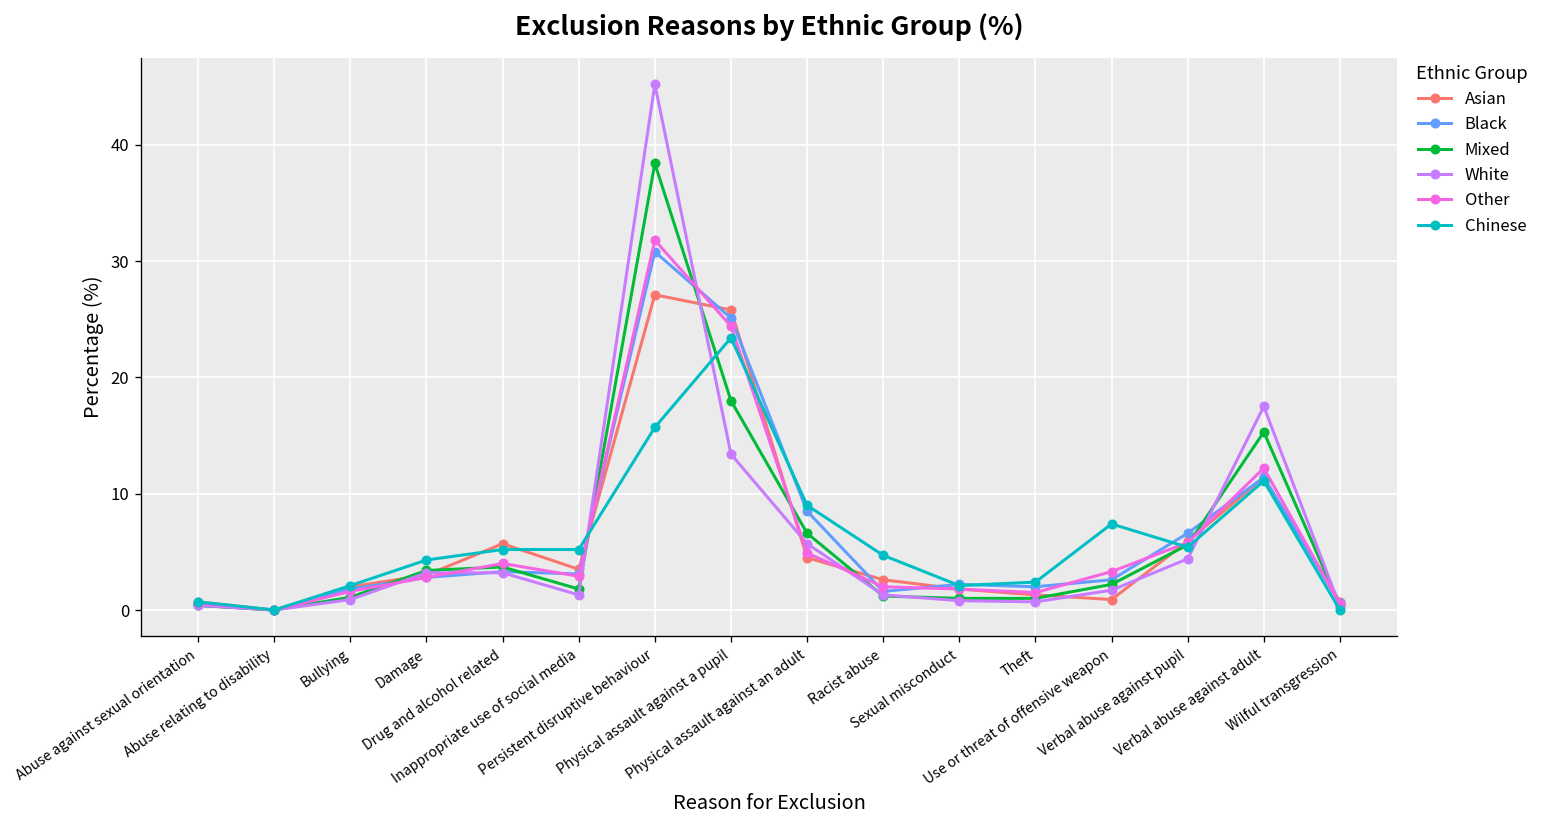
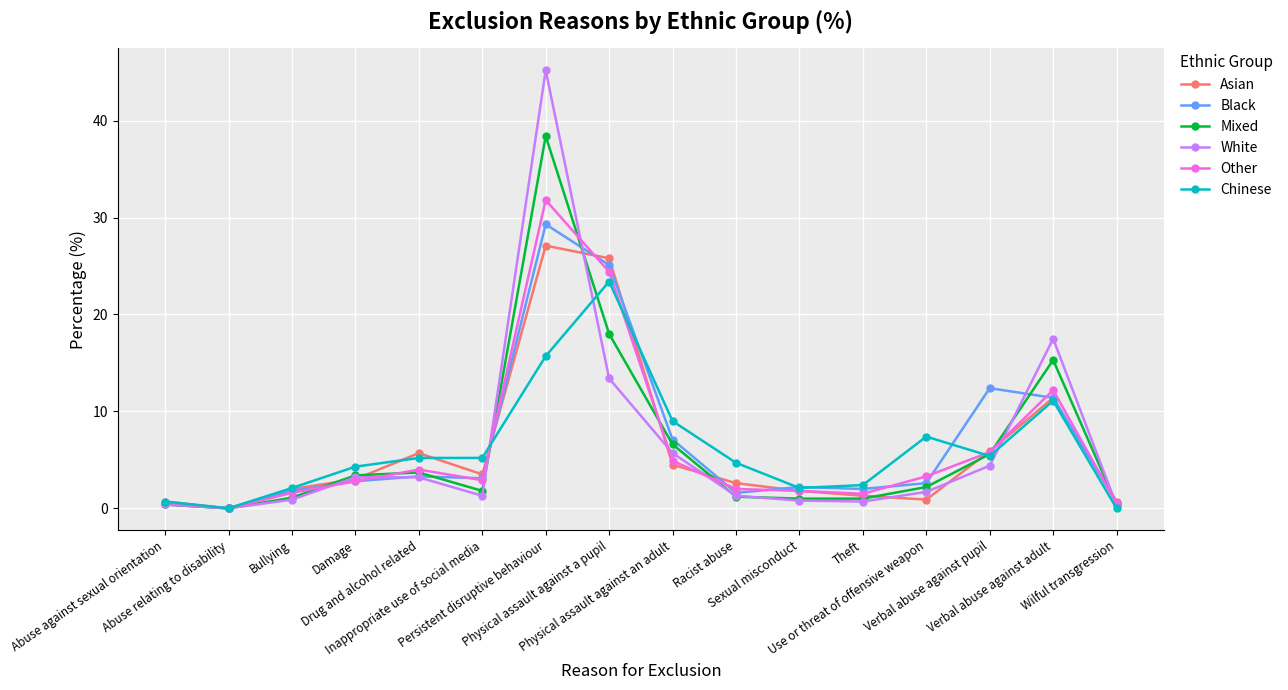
Black, Persistent disruptive behaviour: 31 -> 29
Black, Physical assault against an adult: 9 -> 7
Black, Verbal abuse against pupil: 7 -> 12
